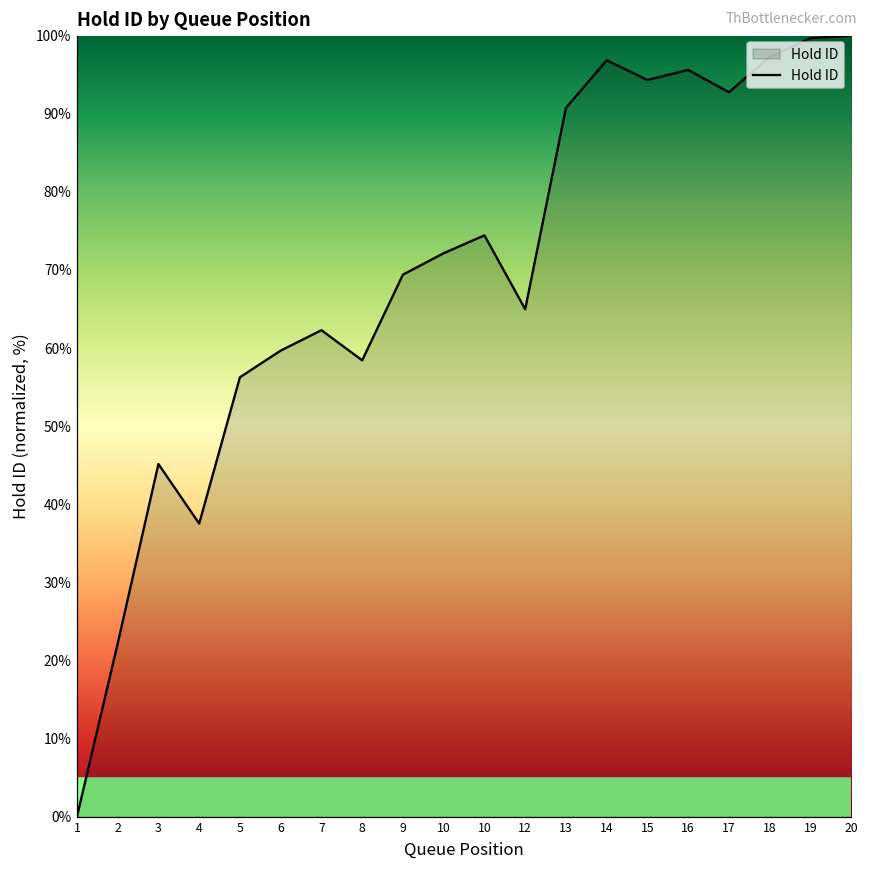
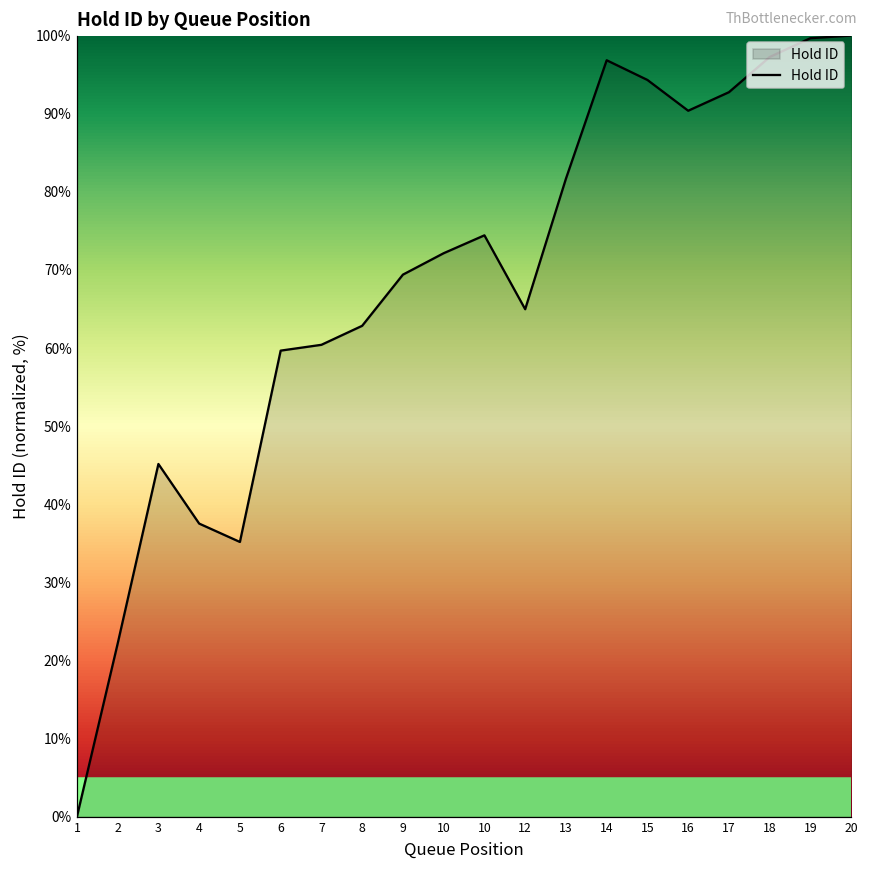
5: 56% -> 35%
7: 62% -> 60%
8: 58% -> 63%
13: 91% -> 82%
16: 96% -> 90%
